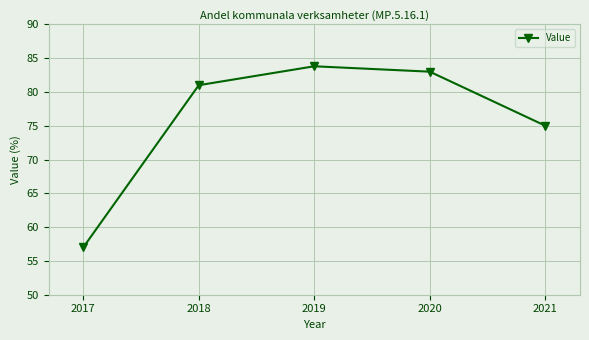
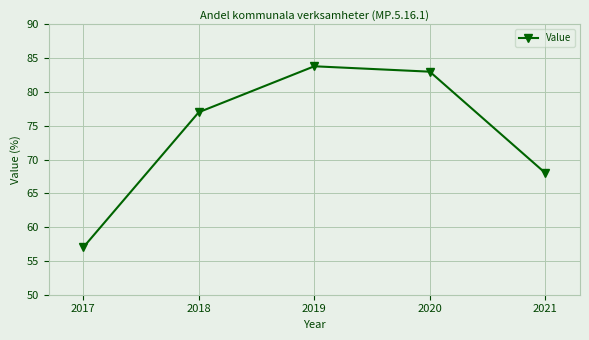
2018: 81 -> 77
2021: 75 -> 68
